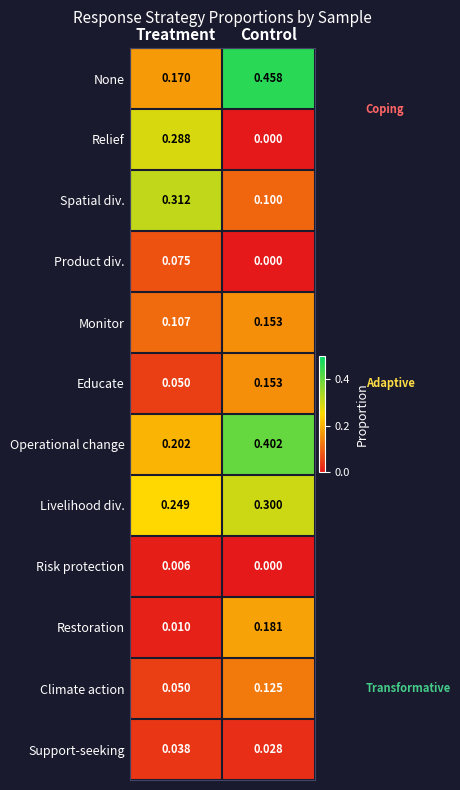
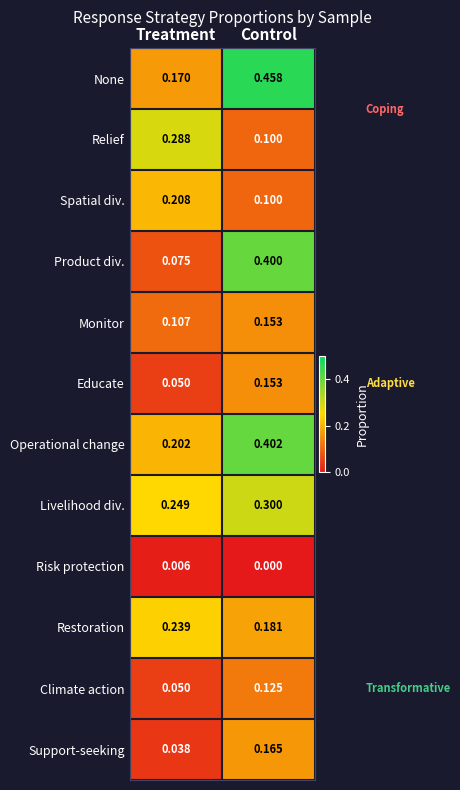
Relief, Control: 0.000 -> 0.100
Spatial div., Treatment: 0.312 -> 0.208
Product div., Control: 0.000 -> 0.400
Restoration, Treatment: 0.010 -> 0.239
Support-seeking, Control: 0.028 -> 0.165
